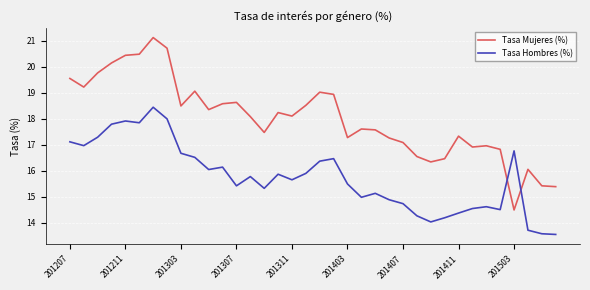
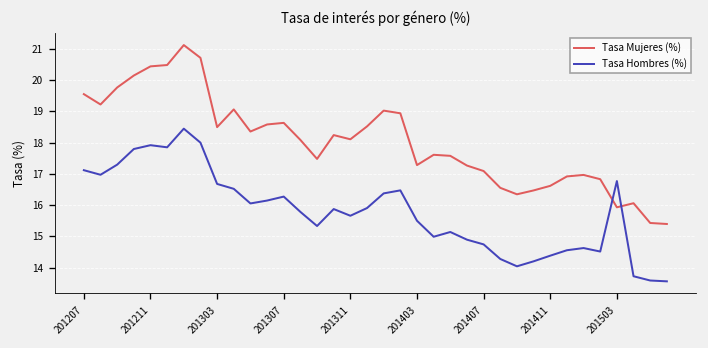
Tasa Hombres (%), 201307: 15.4 -> 16.3
Tasa Mujeres (%), 201411: 17.3 -> 16.6
Tasa Mujeres (%), 201503: 14.5 -> 15.9
